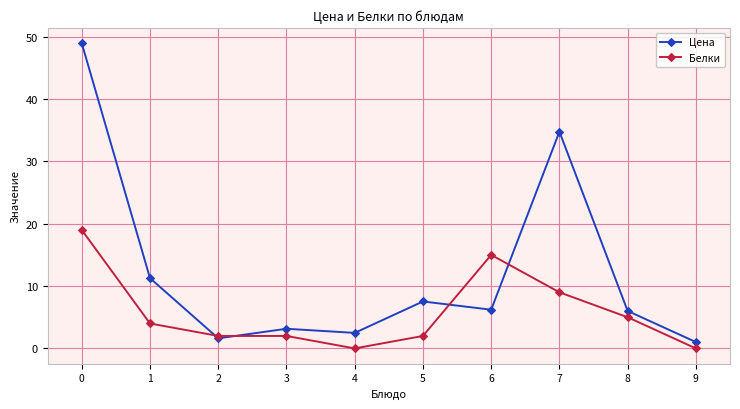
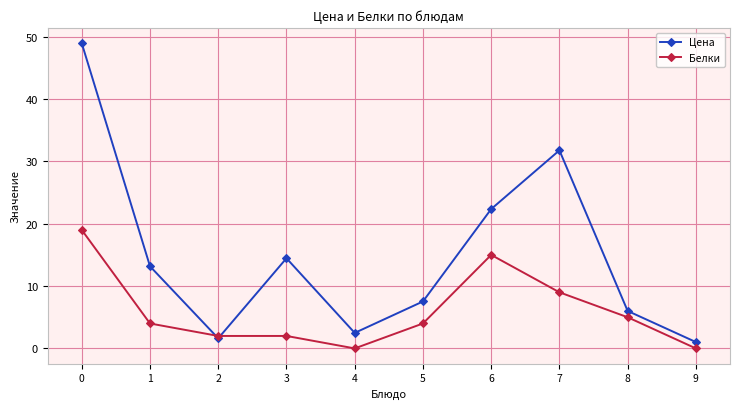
Цена, 1: 11 -> 13
Цена, 3: 3 -> 14
Белки, 5: 2 -> 4
Цена, 6: 6 -> 22
Цена, 7: 35 -> 32
